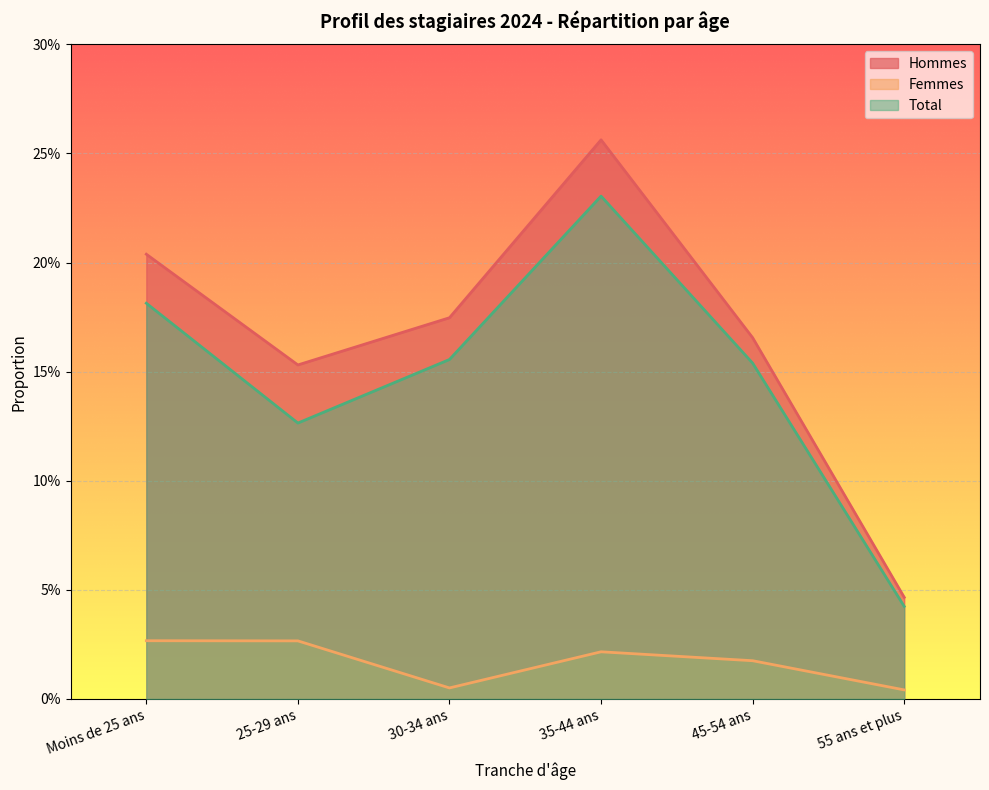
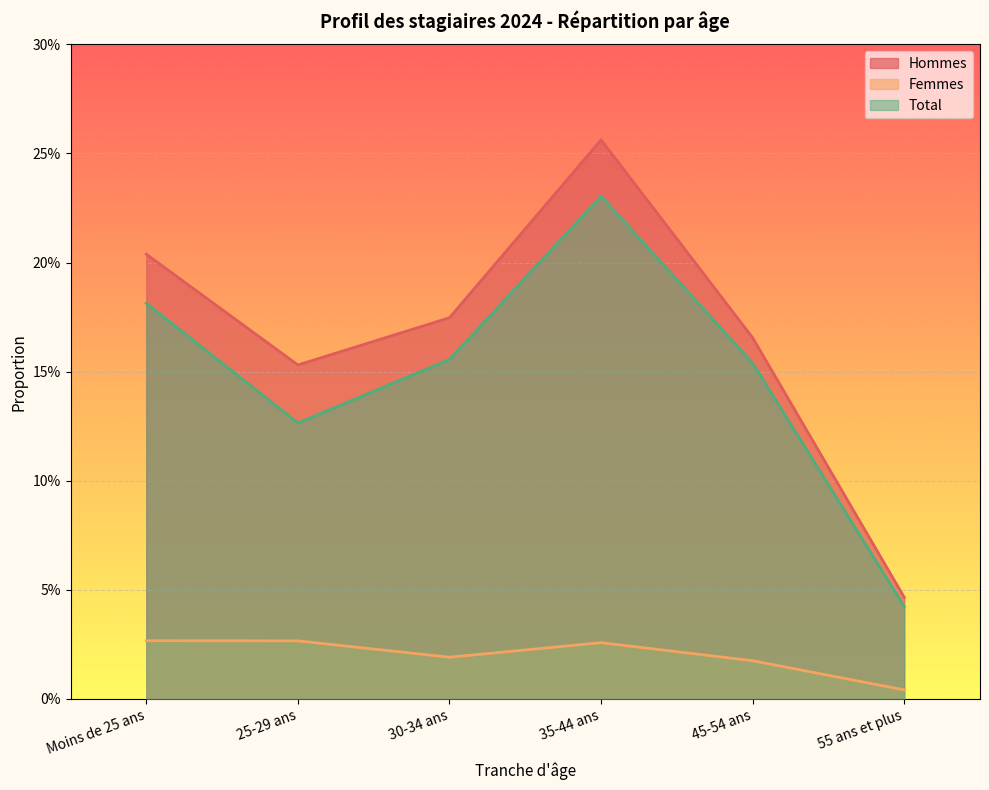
Femmes, 30-34 ans: 0.5% -> 1.9%
Femmes, 35-44 ans: 2.2% -> 2.6%
